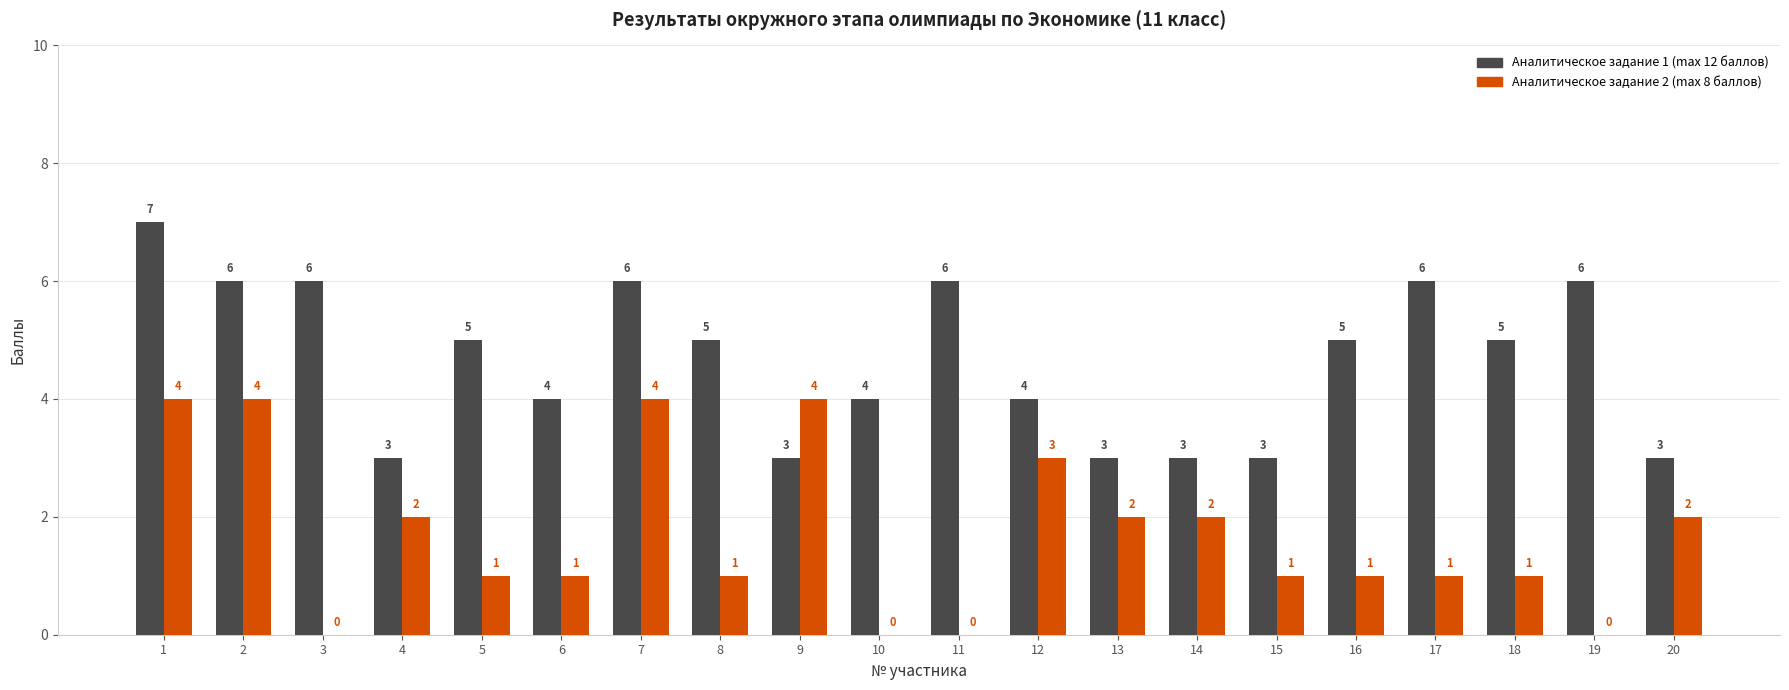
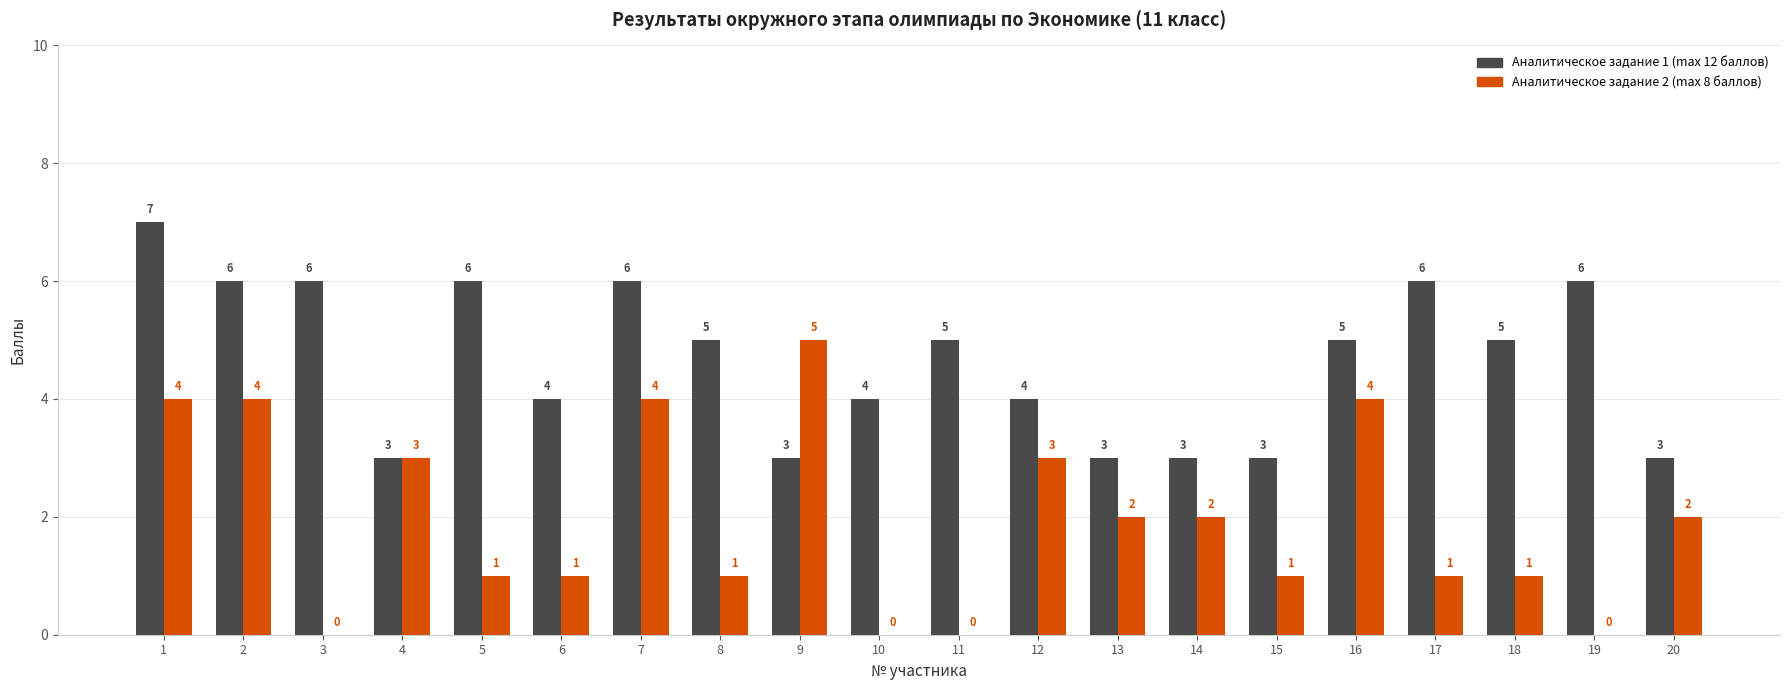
Аналитическое задание 2 (max 8 баллов), 4: 2 -> 3
Аналитическое задание 1 (max 12 баллов), 5: 5 -> 6
Аналитическое задание 2 (max 8 баллов), 9: 4 -> 5
Аналитическое задание 1 (max 12 баллов), 11: 6 -> 5
Аналитическое задание 2 (max 8 баллов), 16: 1 -> 4
